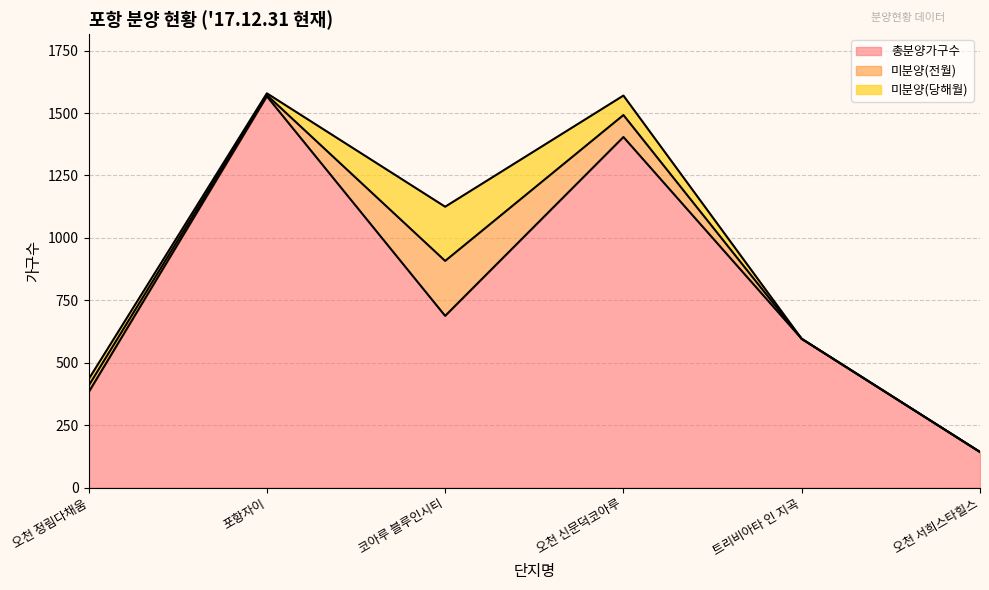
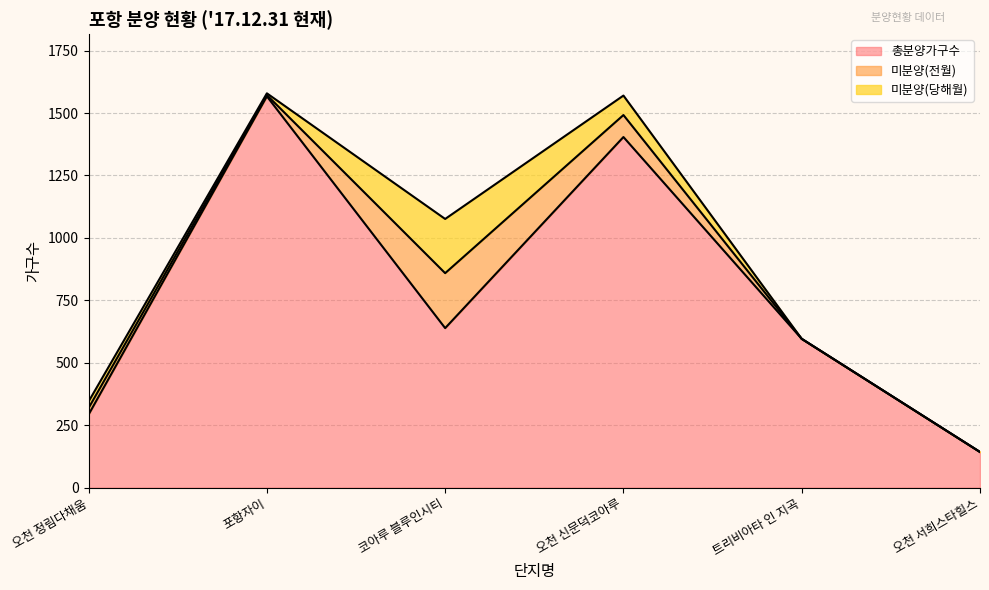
총분양가구수, 오천 정림다채움: 380 -> 290
총분양가구수, 코아루 블루인시티: 690 -> 640
